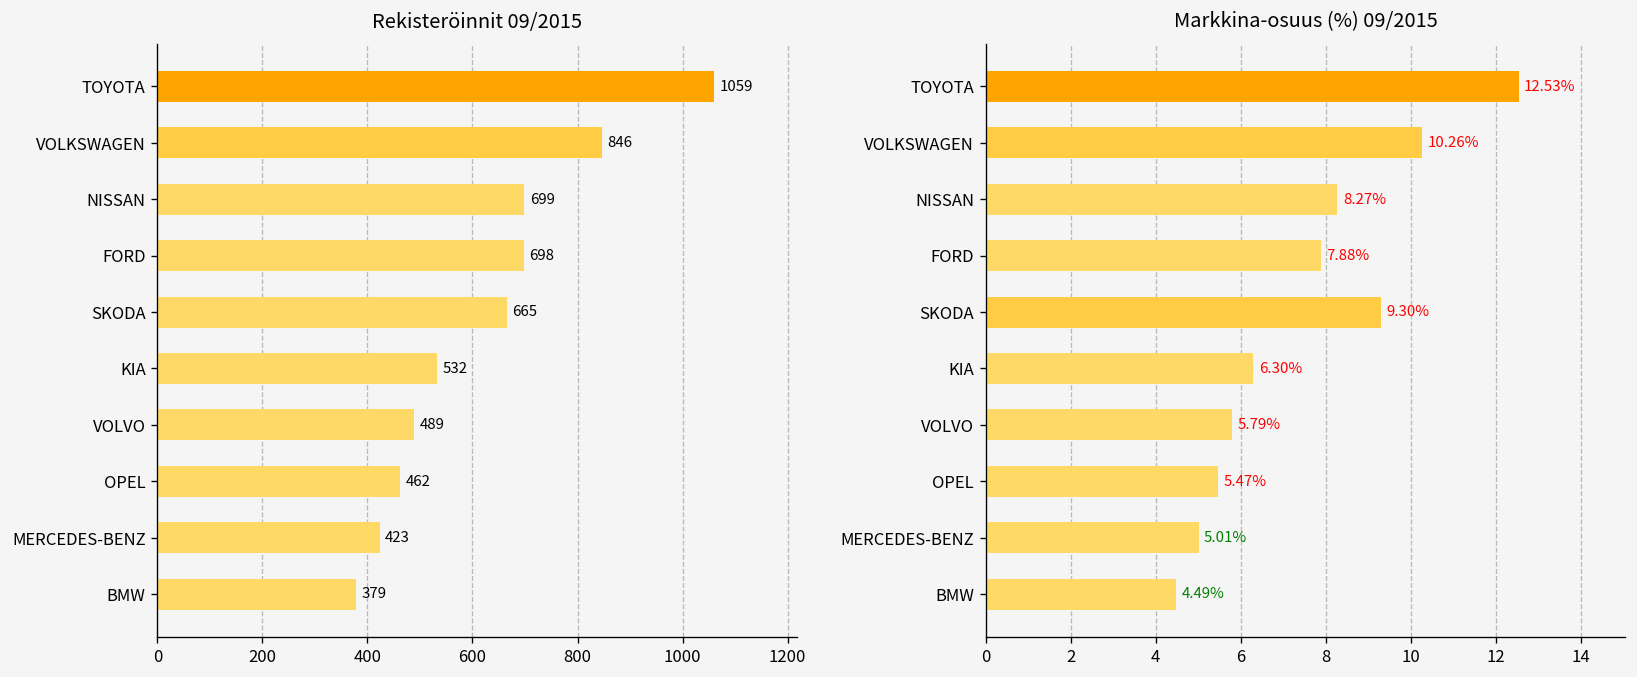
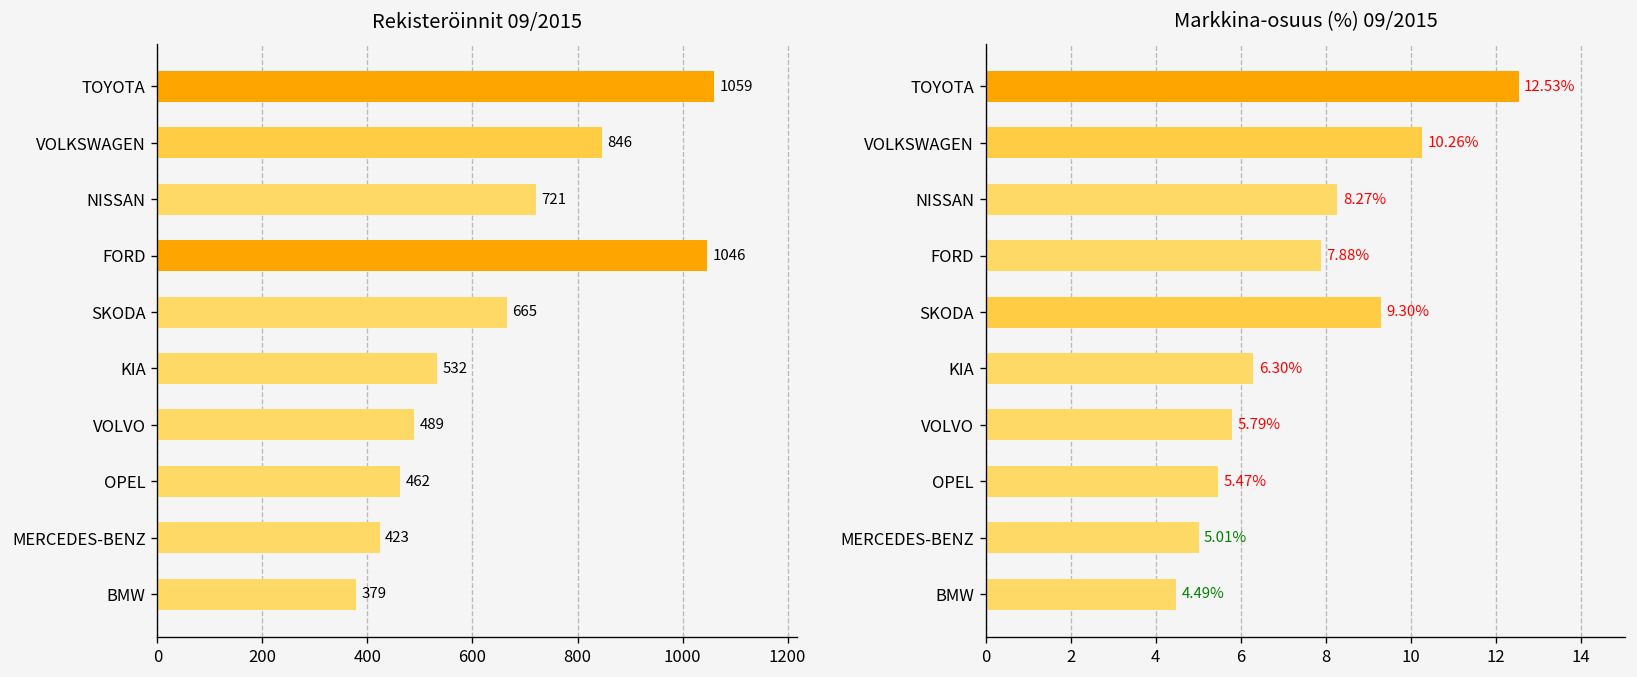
Rekisteröinnit 09/2015, NISSAN: 699 -> 721
Rekisteröinnit 09/2015, FORD: 698 -> 1046
